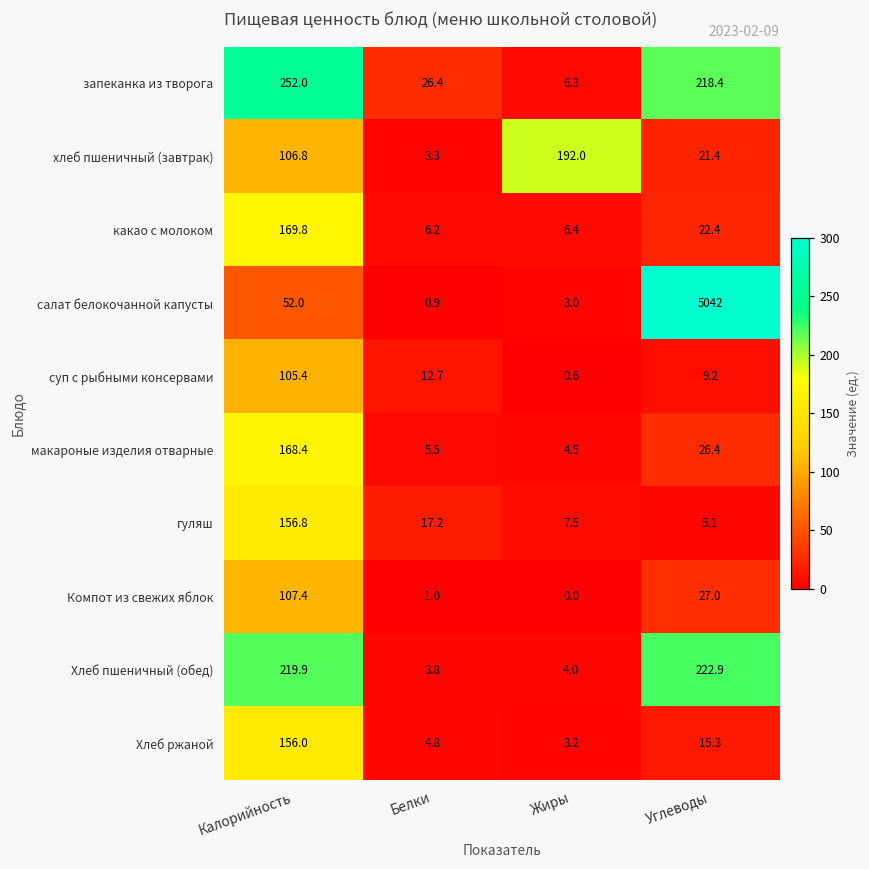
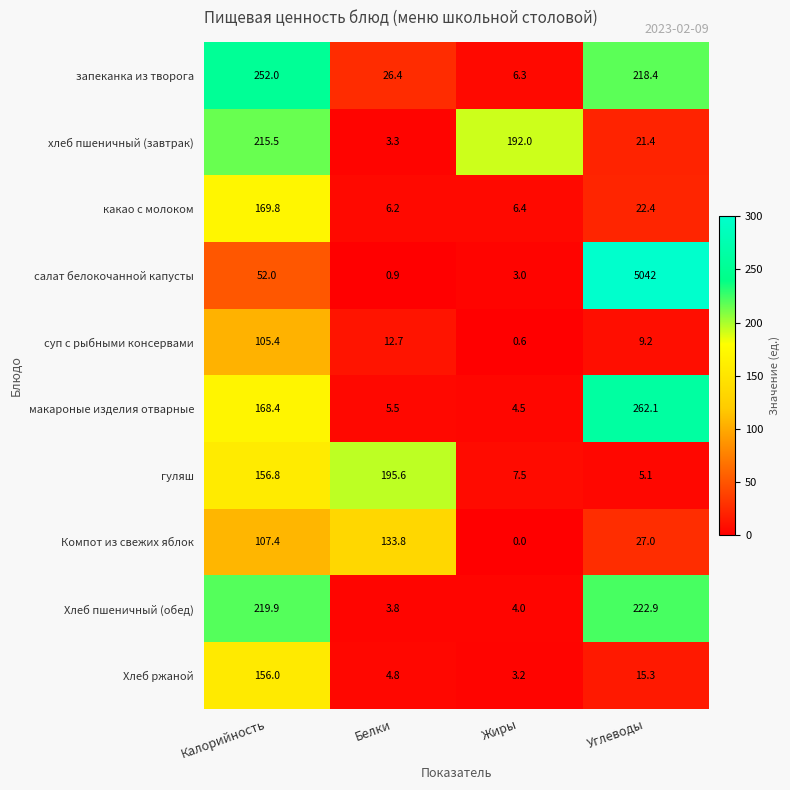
хлеб пшеничный (завтрак), Калорийность: 106.8 -> 215.5
макароные изделия отварные, Углеводы: 26.4 -> 262.1
гуляш, Белки: 17.2 -> 195.6
Компот из свежих яблок, Белки: 1.0 -> 133.8
